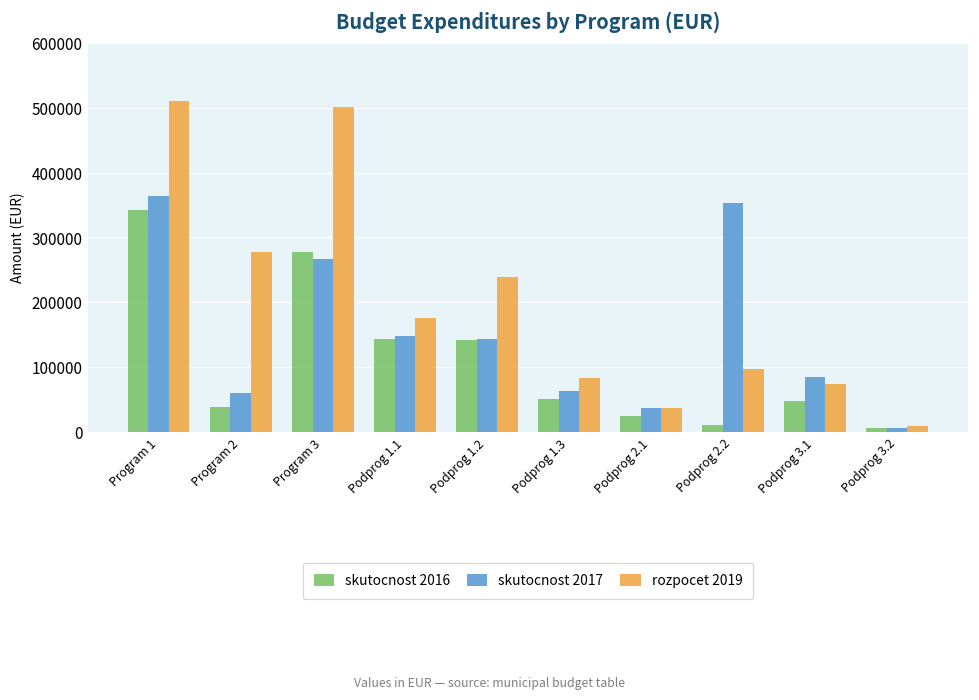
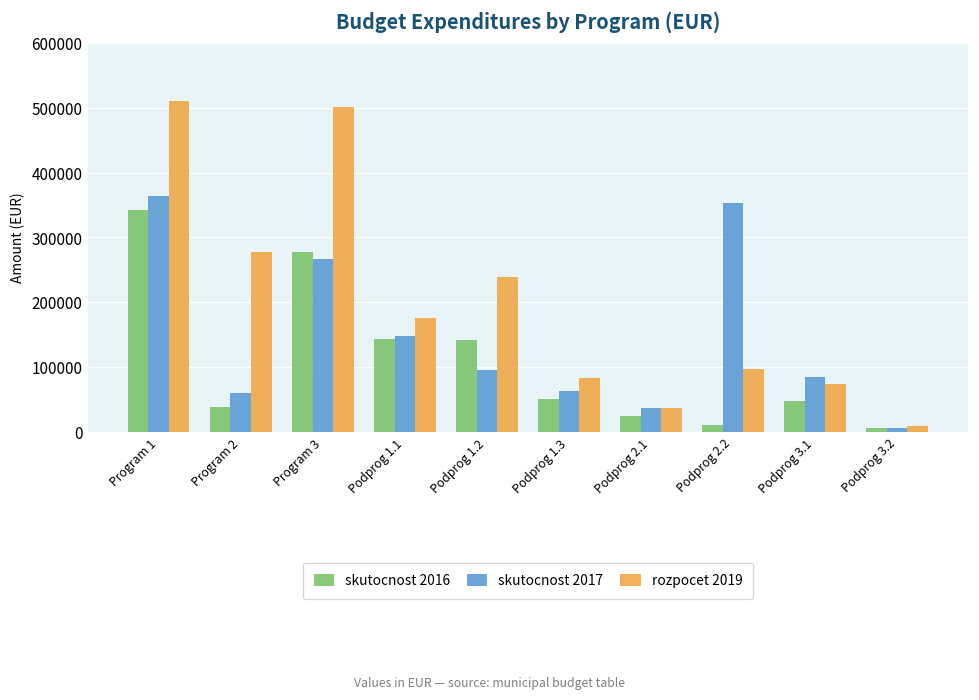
skutocnost 2017, Podprog 1.2: 140000 -> 100000
